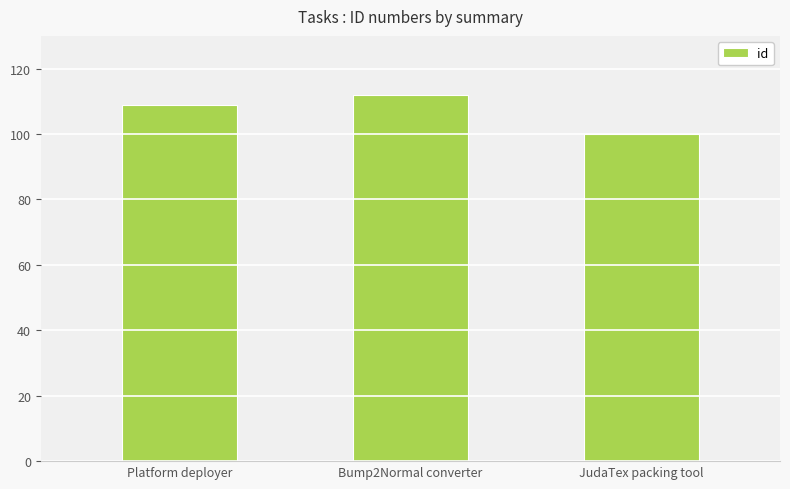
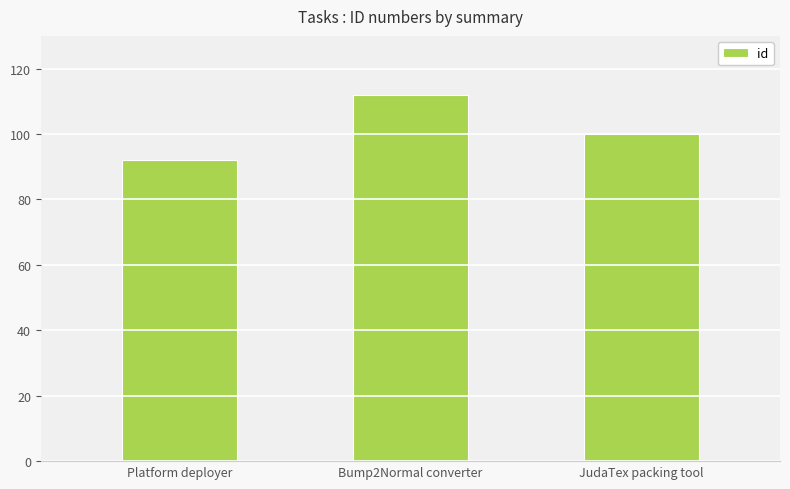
Platform deployer: 109 -> 92
